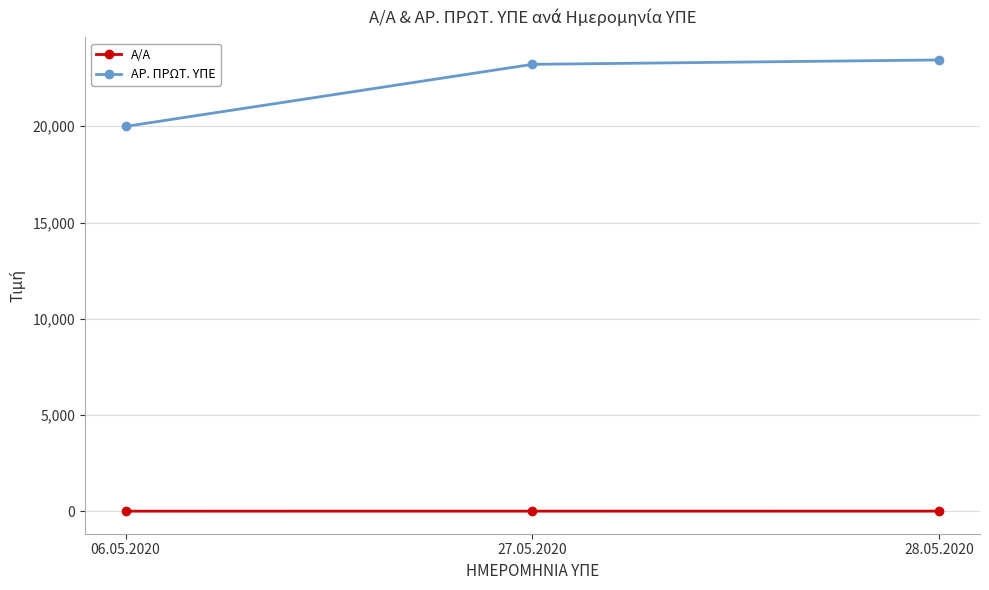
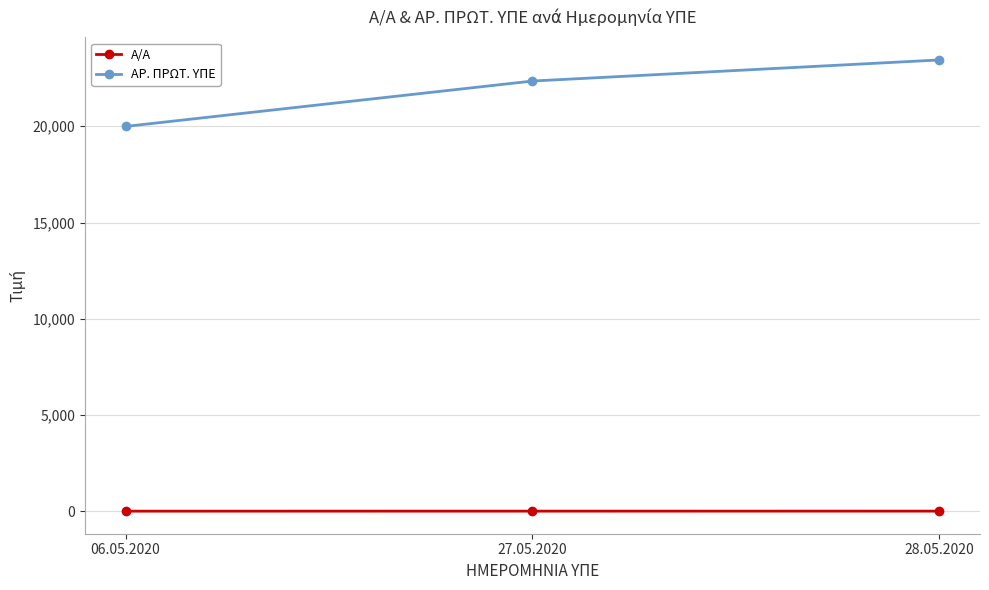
ΑΡ. ΠΡΩΤ. ΥΠΕ, 27.05.2020: 23,200 -> 22,400
